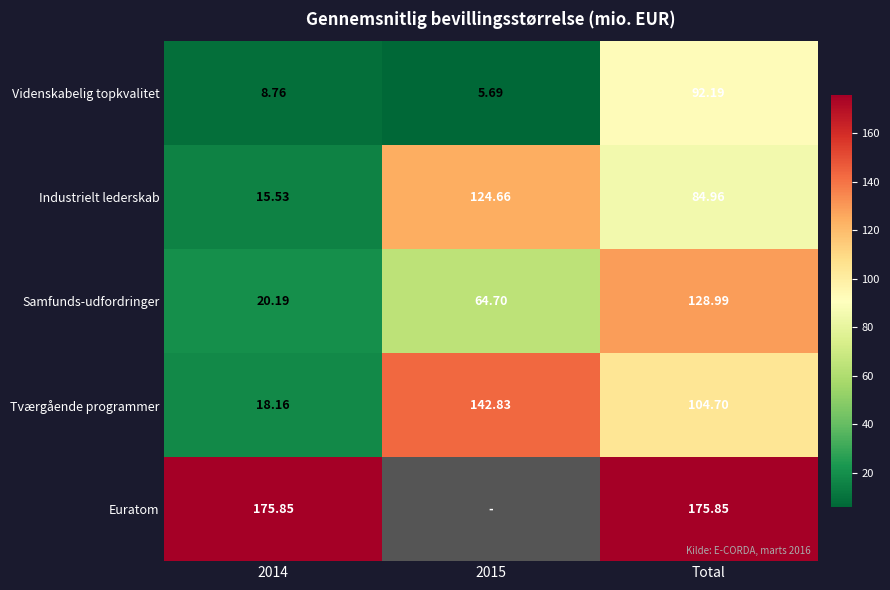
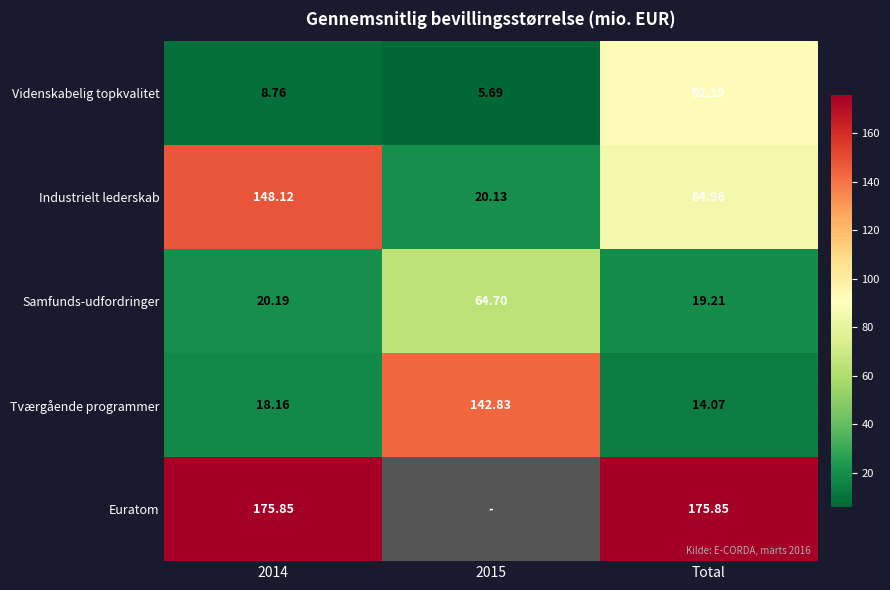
Industrielt lederskab, 2014: 15.53 -> 148.12
Industrielt lederskab, 2015: 124.66 -> 20.13
Samfunds-udfordringer, Total: 128.99 -> 19.21
Tværgående programmer, Total: 104.70 -> 14.07
